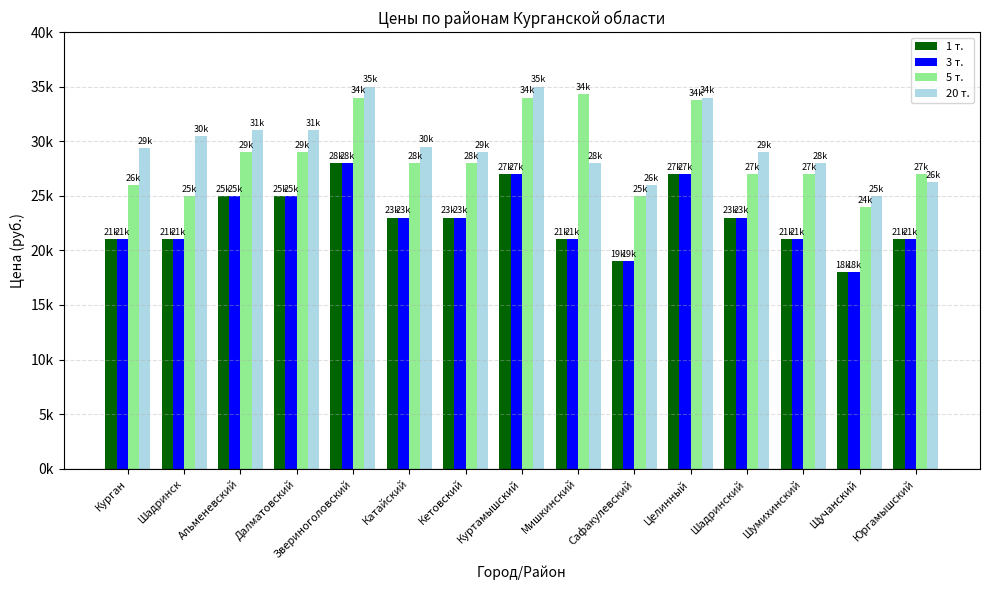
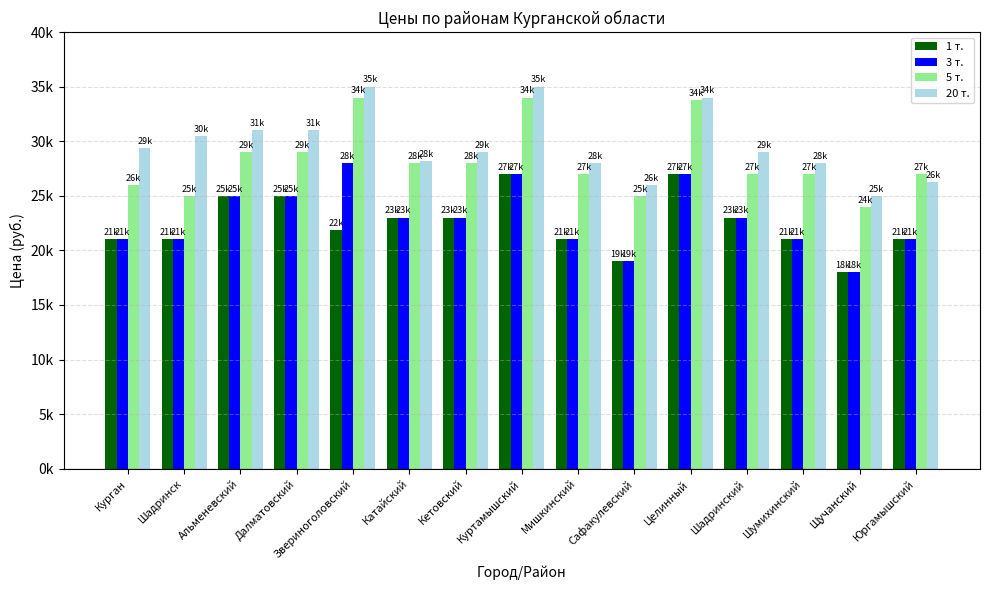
1 т., Звериноголовский: 28k -> 22k
20 т., Катайский: 30k -> 28k
5 т., Мишкинский: 34k -> 27k
